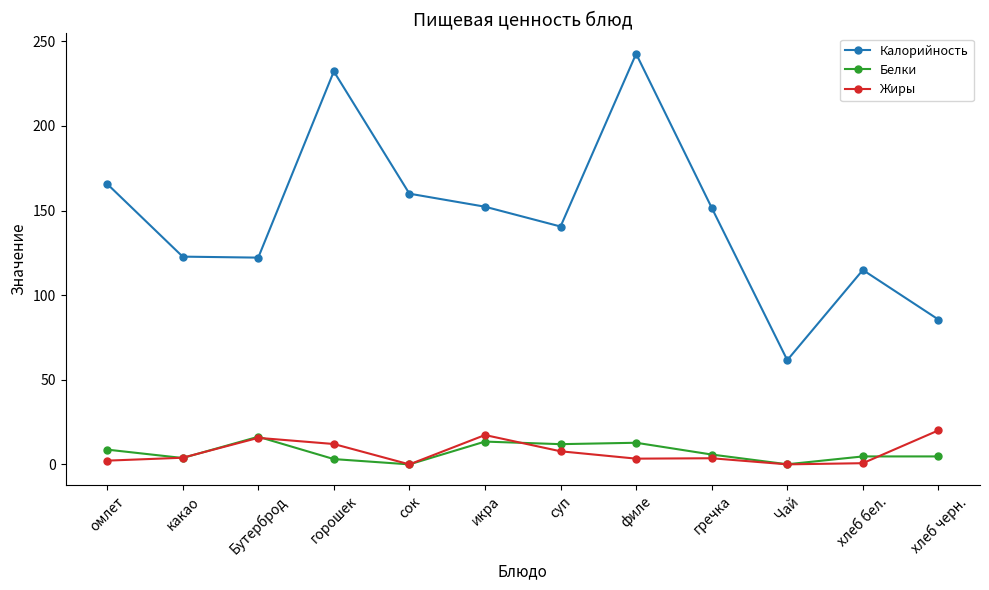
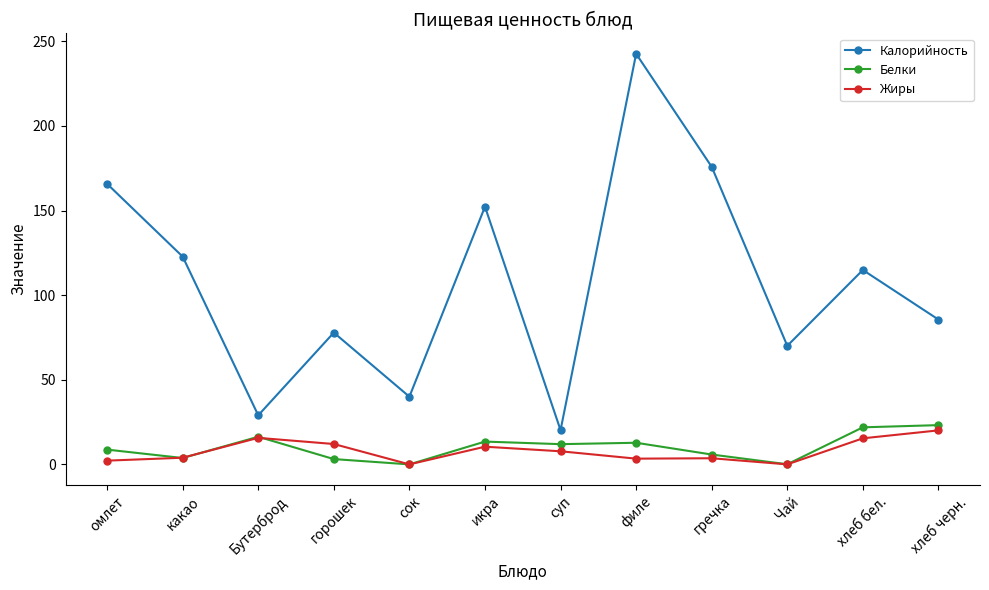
Калорийность, Бутерброд: 122 -> 29
Калорийность, горошек: 232 -> 78
Калорийность, сок: 160 -> 40
Жиры, икра: 17 -> 10
Калорийность, суп: 141 -> 20
Калорийность, гречка: 152 -> 176
Калорийность, Чай: 62 -> 70
Белки, хлеб бел.: 5 -> 22
Жиры, хлеб бел.: 1 -> 15
Белки, хлеб черн.: 5 -> 23
